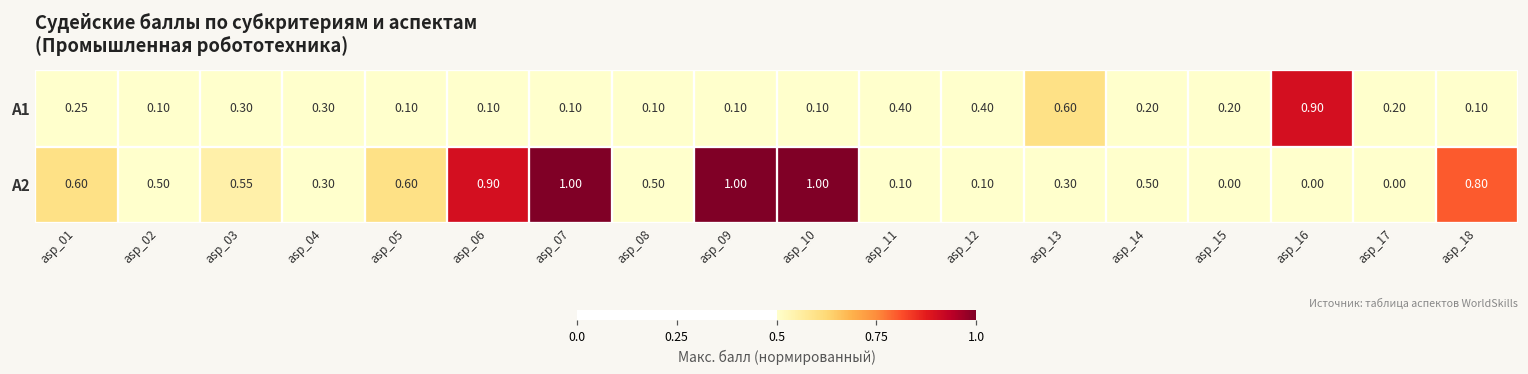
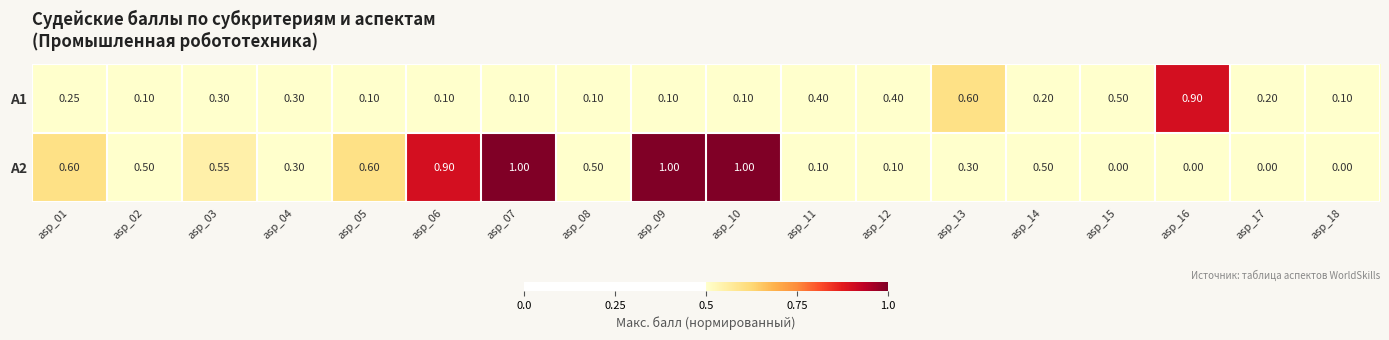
A1, asp_15: 0.20 -> 0.50
A2, asp_18: 0.80 -> 0.00
